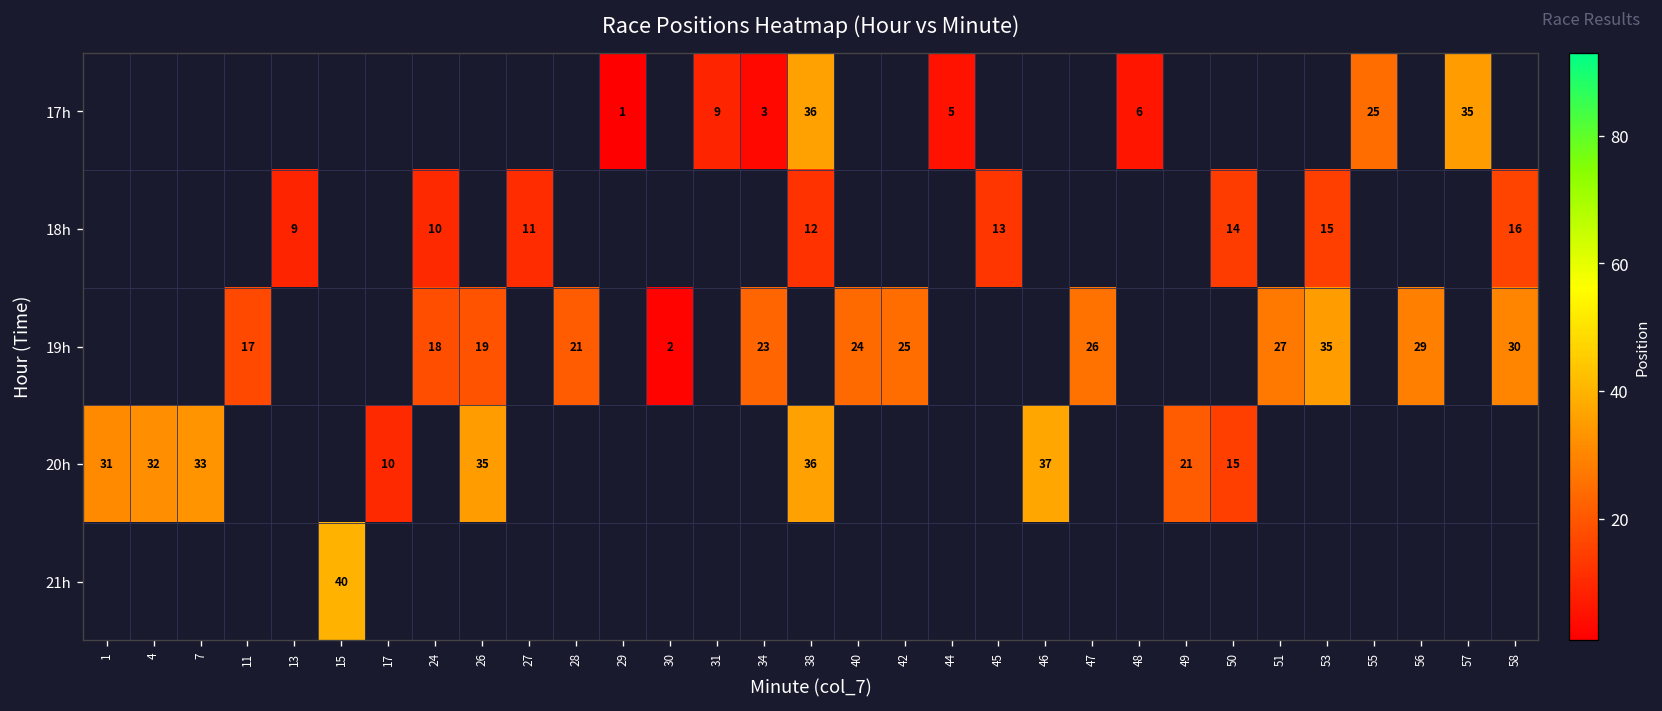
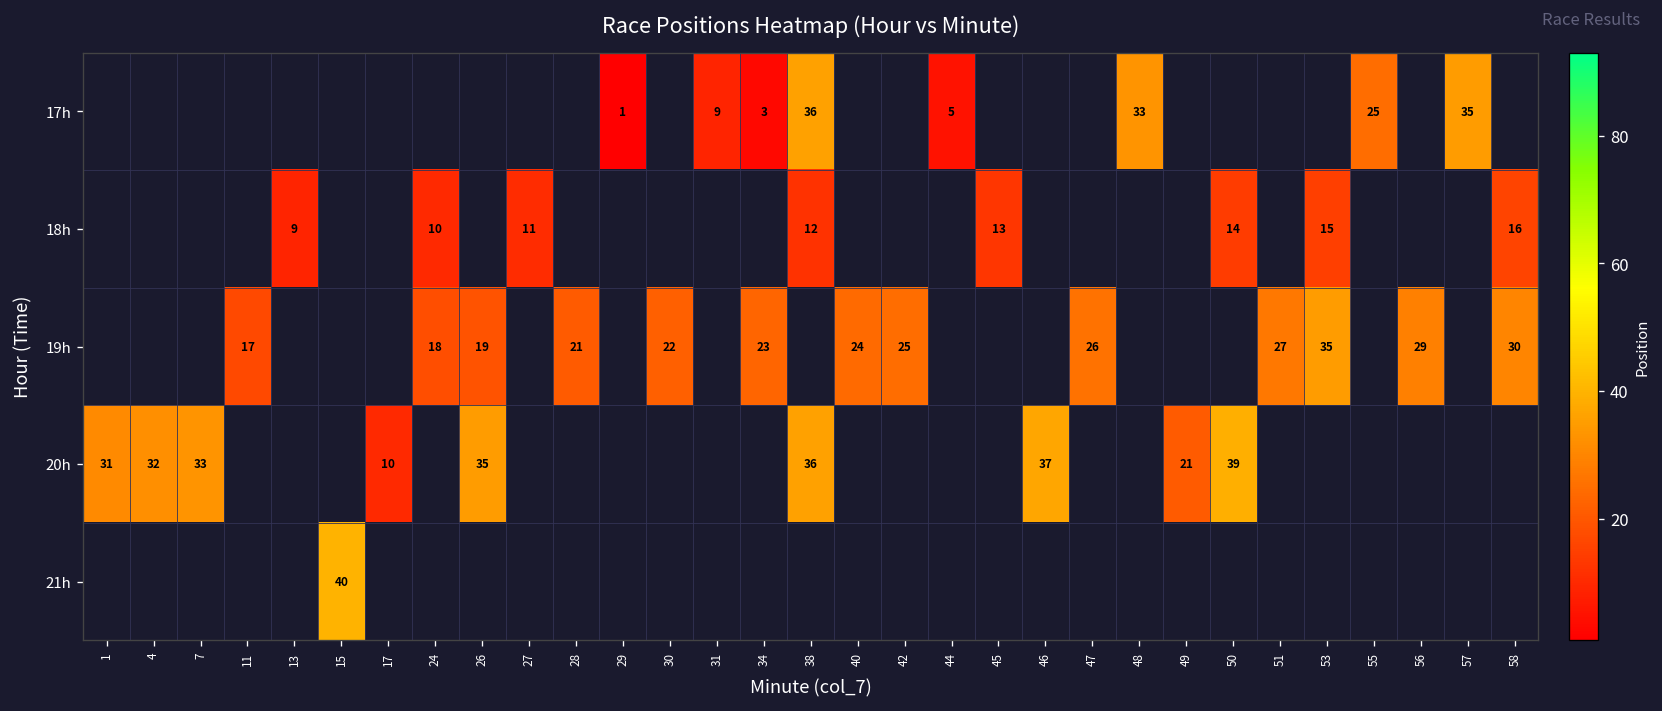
17h, 48: 6 -> 33
19h, 30: 2 -> 22
20h, 50: 15 -> 39
